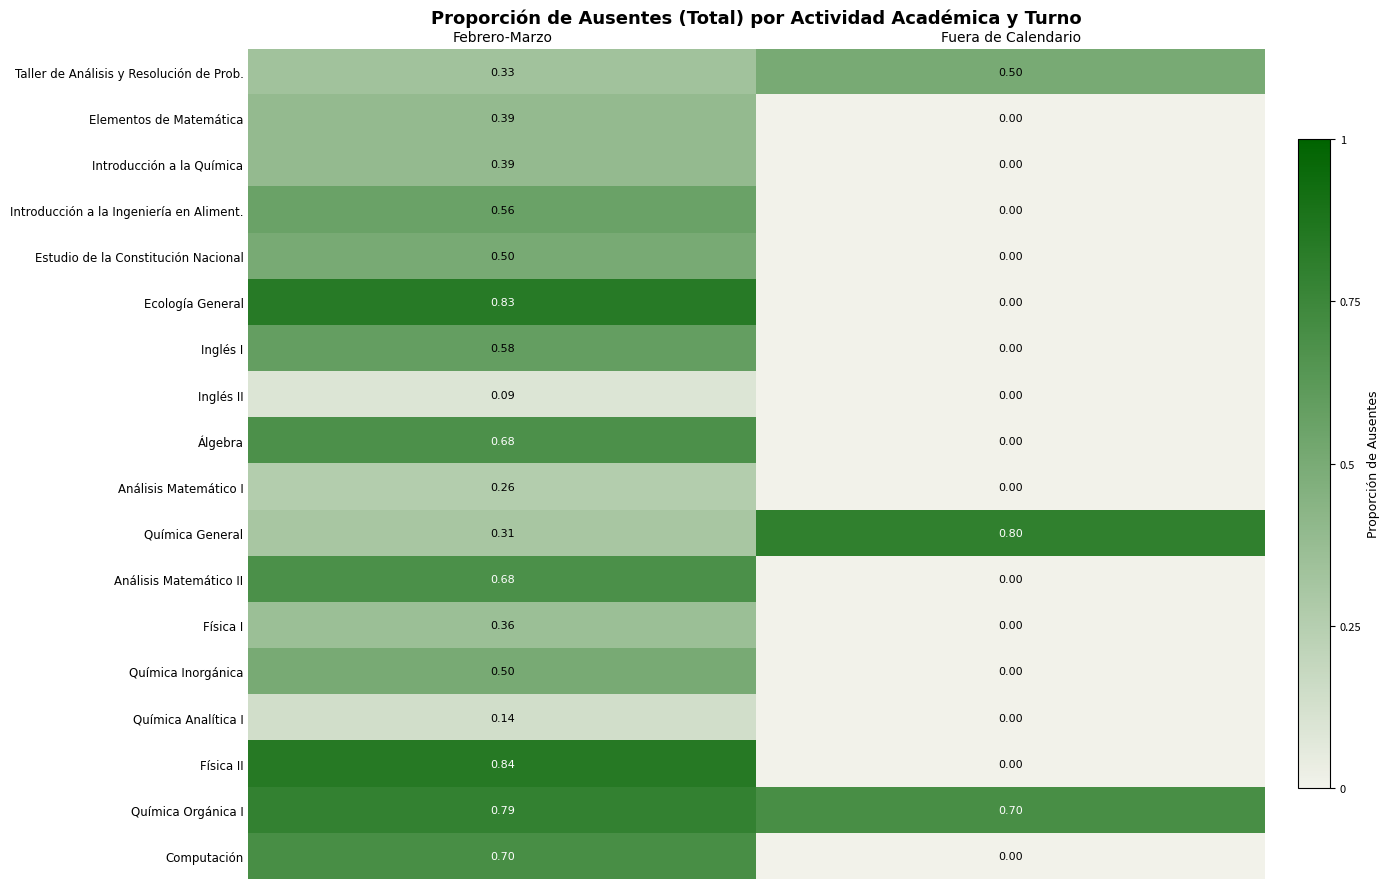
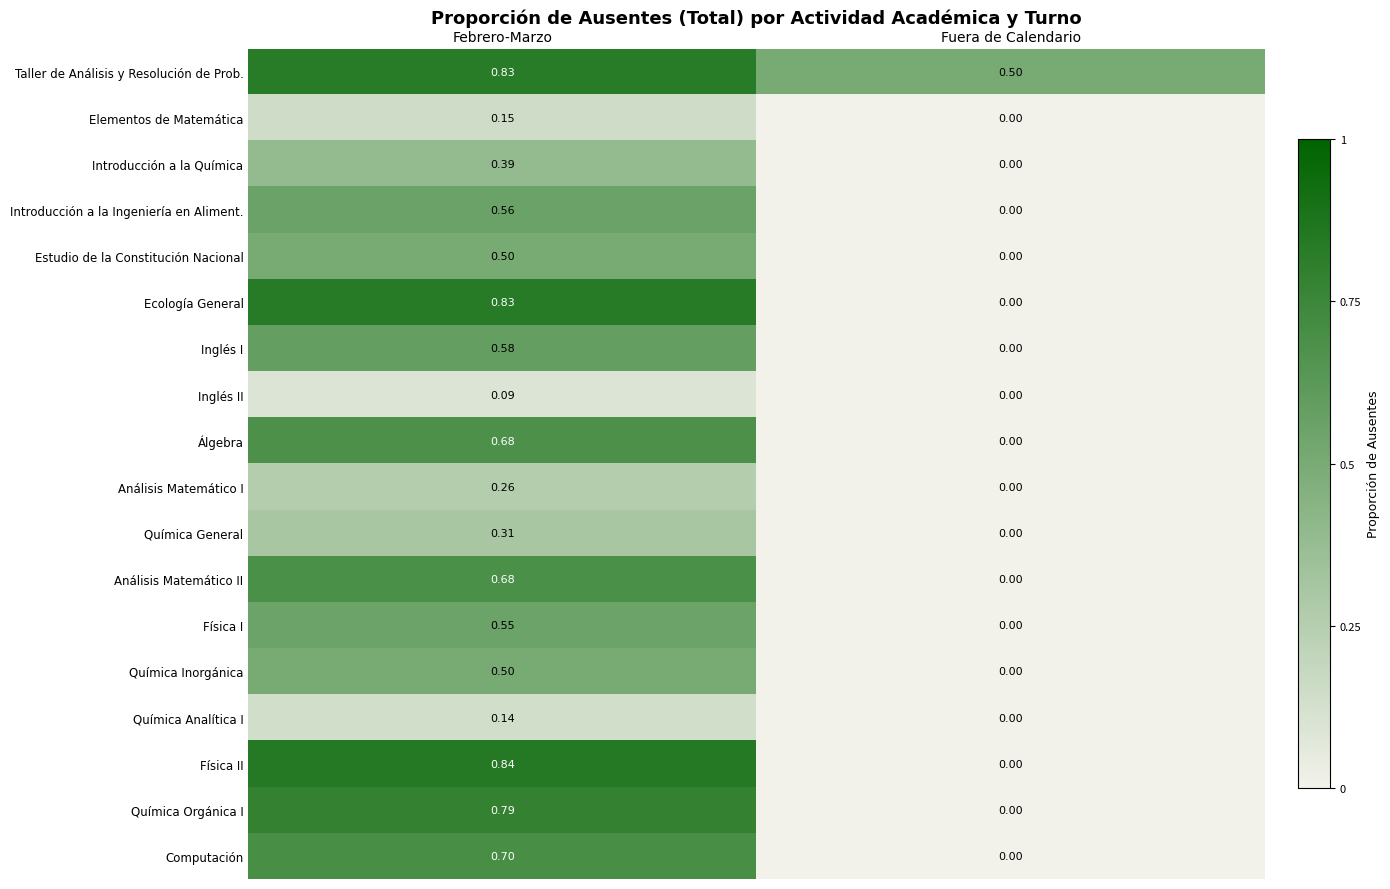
Taller de Análisis y Resolución de Prob., Febrero-Marzo: 0.33 -> 0.83
Elementos de Matemática, Febrero-Marzo: 0.39 -> 0.15
Química General, Fuera de Calendario: 0.80 -> 0.00
Física I, Febrero-Marzo: 0.36 -> 0.55
Química Orgánica I, Fuera de Calendario: 0.70 -> 0.00
